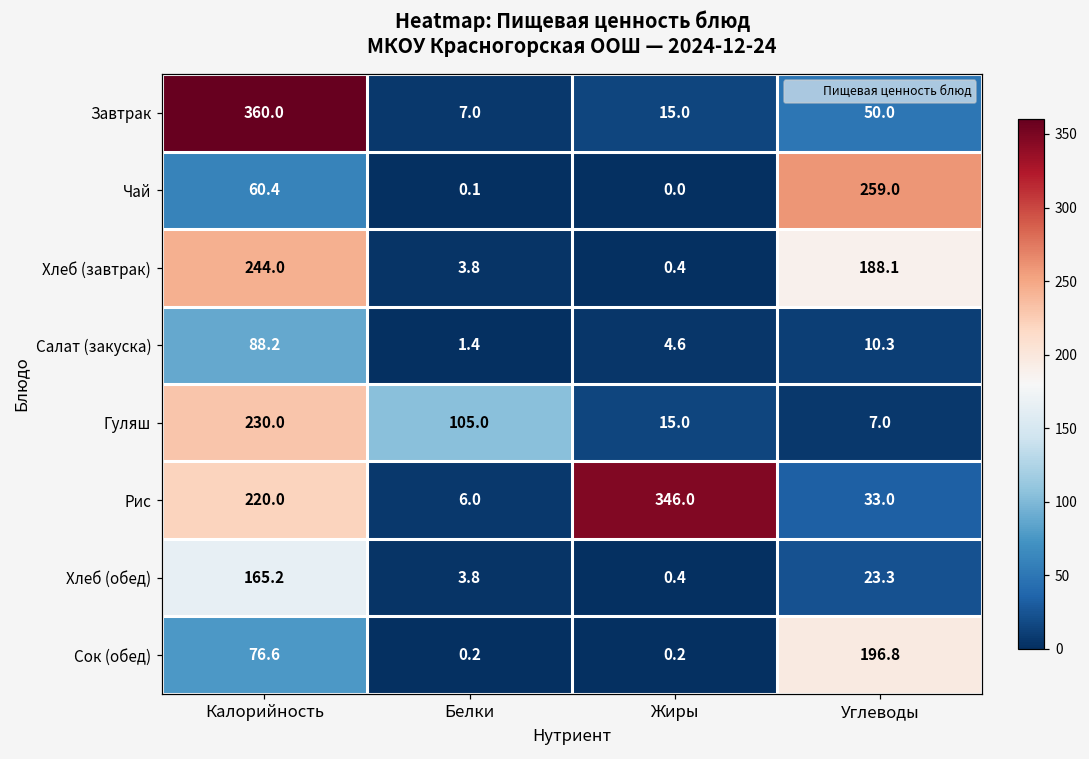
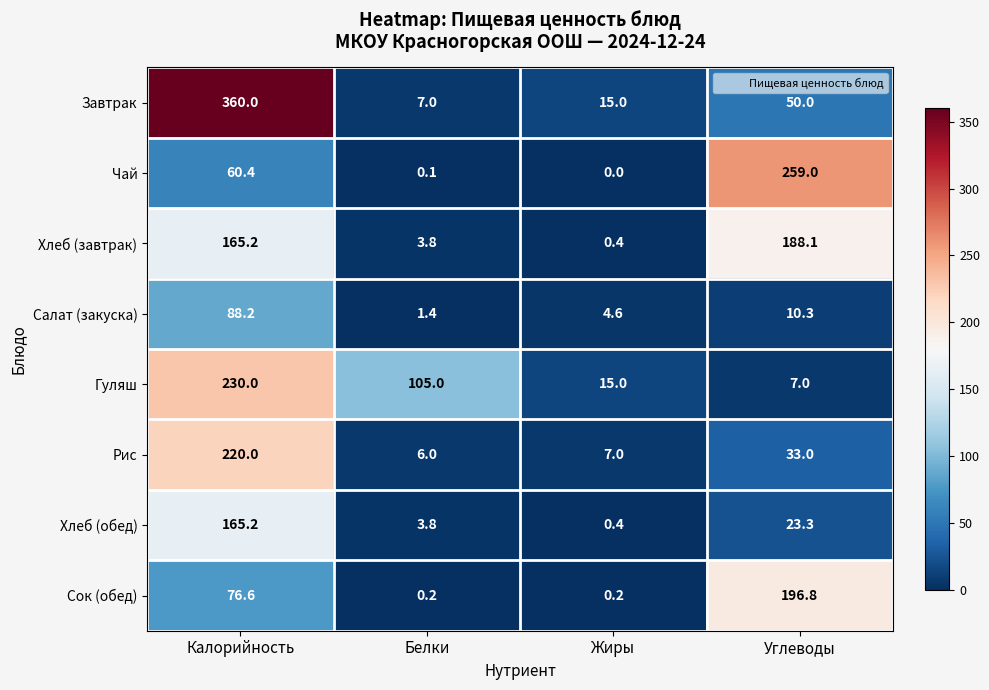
Хлеб (завтрак), Калорийность: 244.0 -> 165.2
Рис, Жиры: 346.0 -> 7.0
